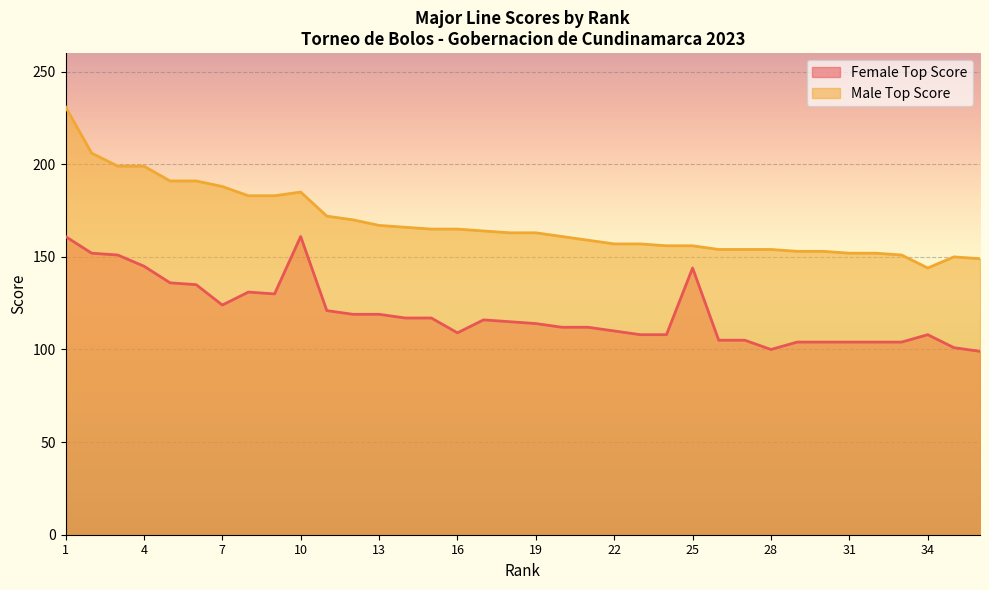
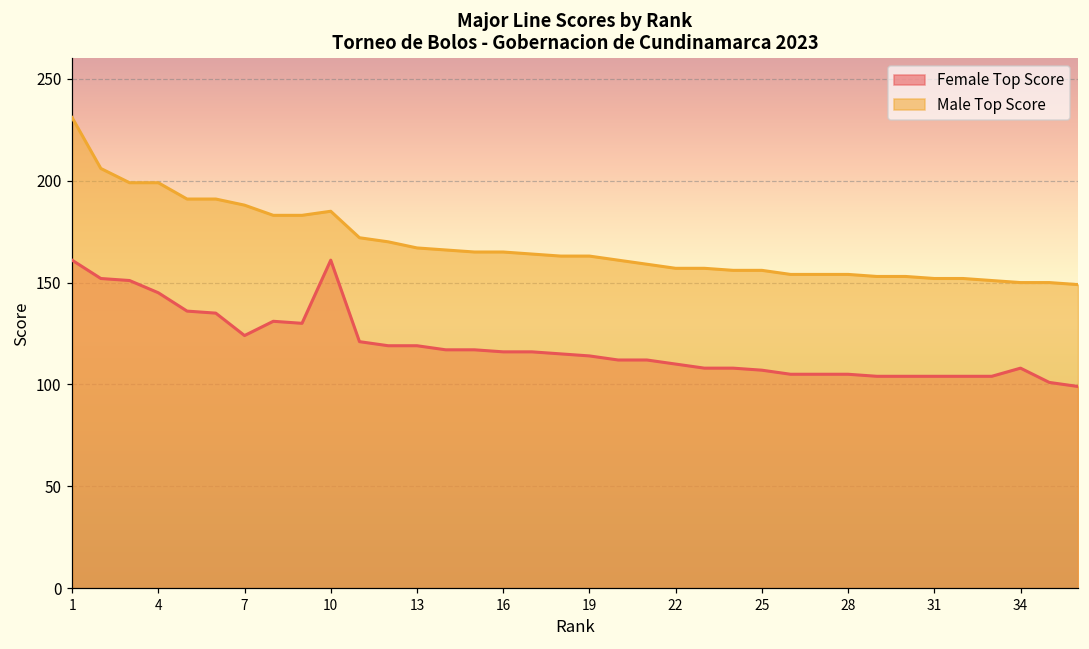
Female Top Score, 16: 109 -> 116
Female Top Score, 25: 144 -> 107
Female Top Score, 28: 100 -> 105
Male Top Score, 34: 144 -> 150
